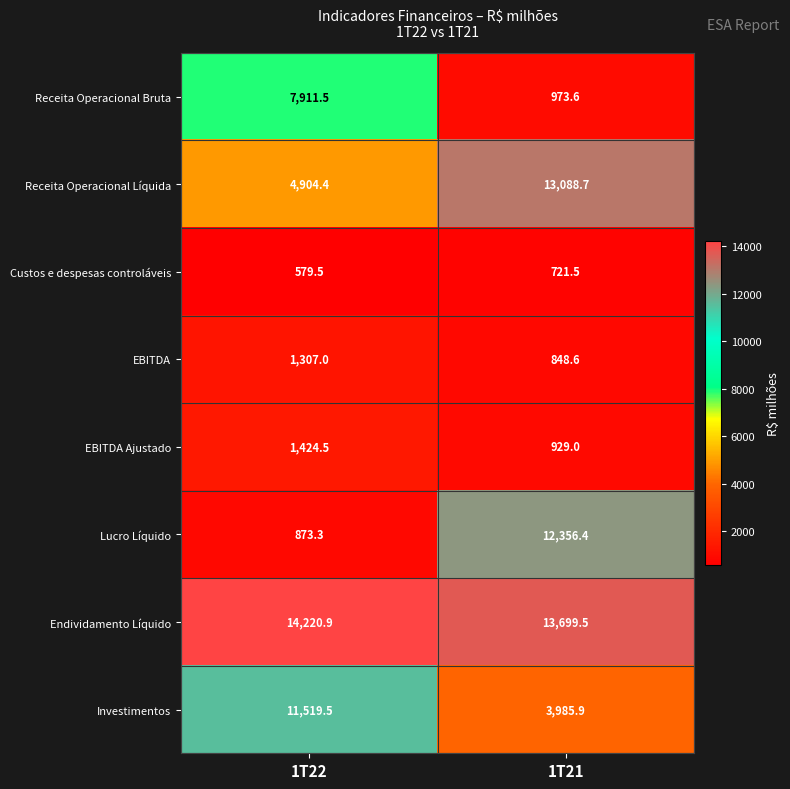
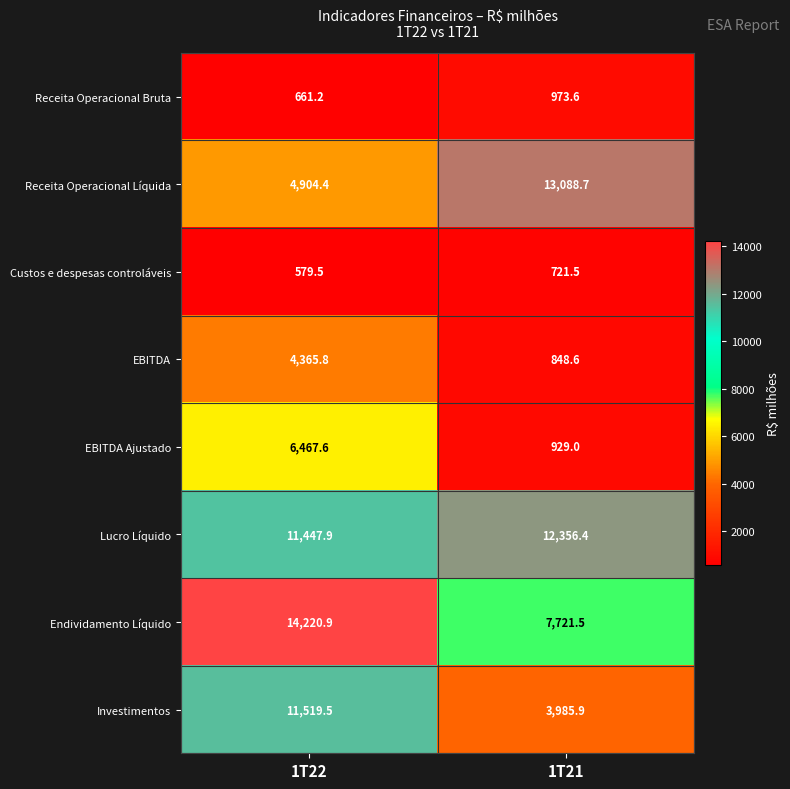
Receita Operacional Bruta, 1T22: 7,911.5 -> 661.2
EBITDA, 1T22: 1,307.0 -> 4,365.8
EBITDA Ajustado, 1T22: 1,424.5 -> 6,467.6
Lucro Líquido, 1T22: 873.3 -> 11,447.9
Endividamento Líquido, 1T21: 13,699.5 -> 7,721.5
